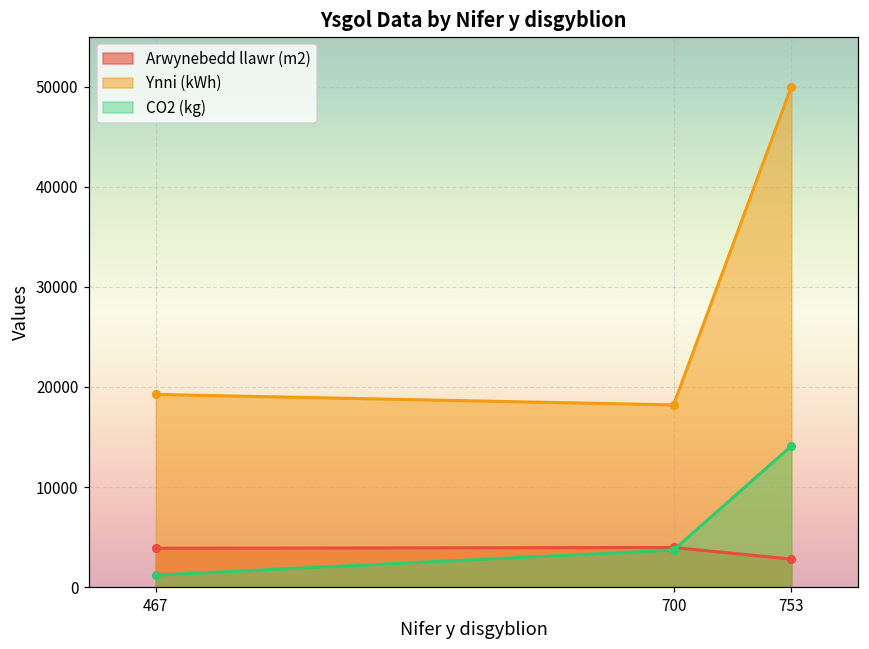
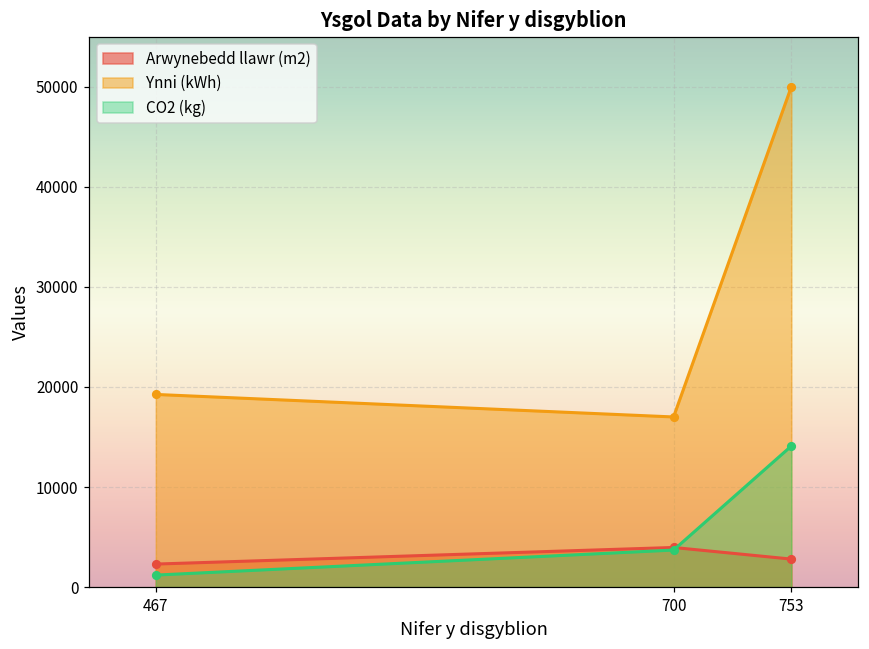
Arwynebedd llawr (m2), 467: 4000 -> 2000
Ynni (kWh), 700: 18000 -> 17000
